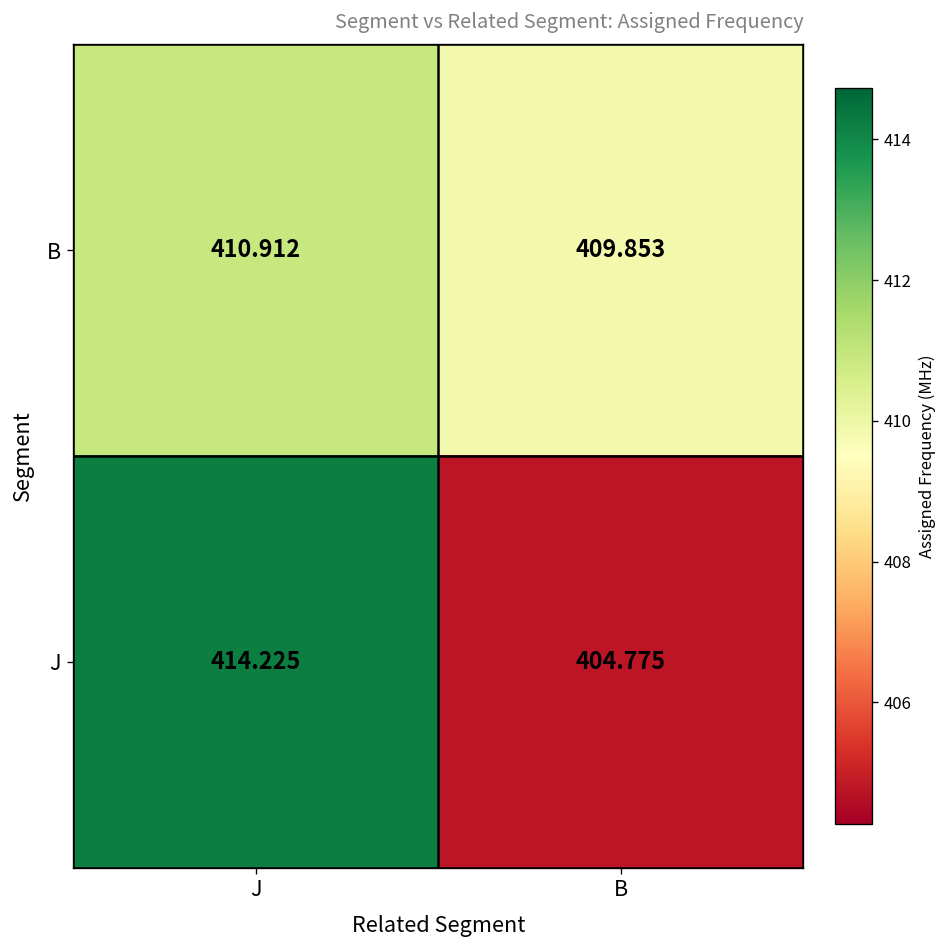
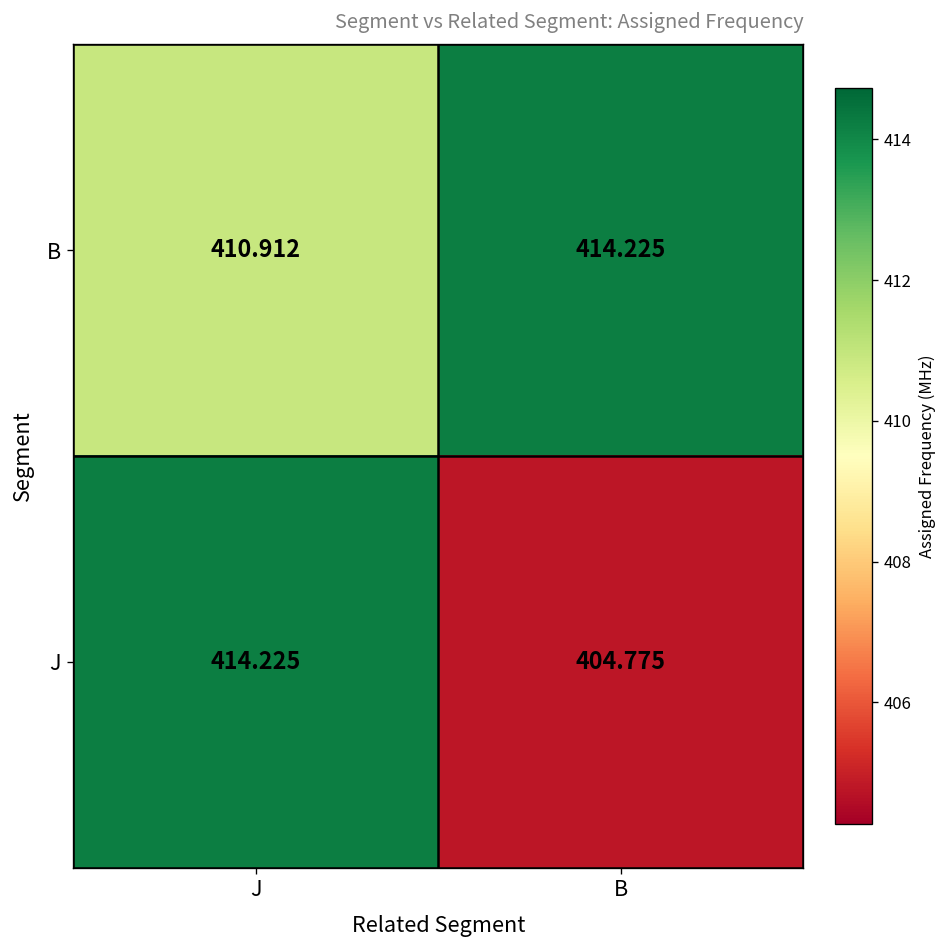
B, B: 409.853 -> 414.225
